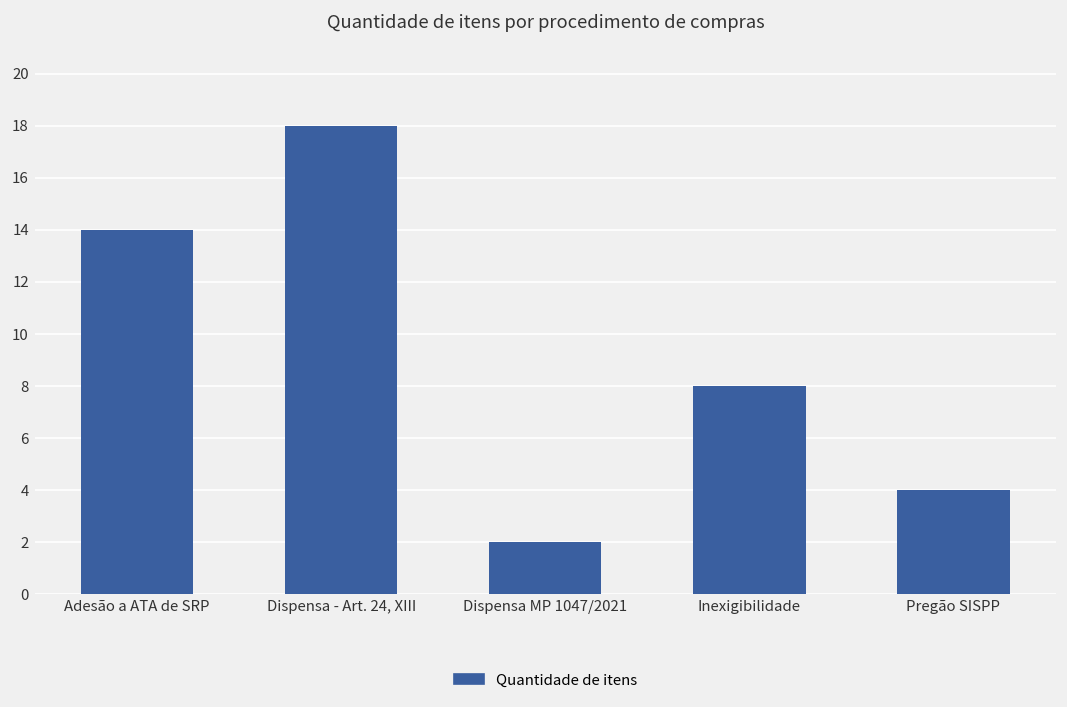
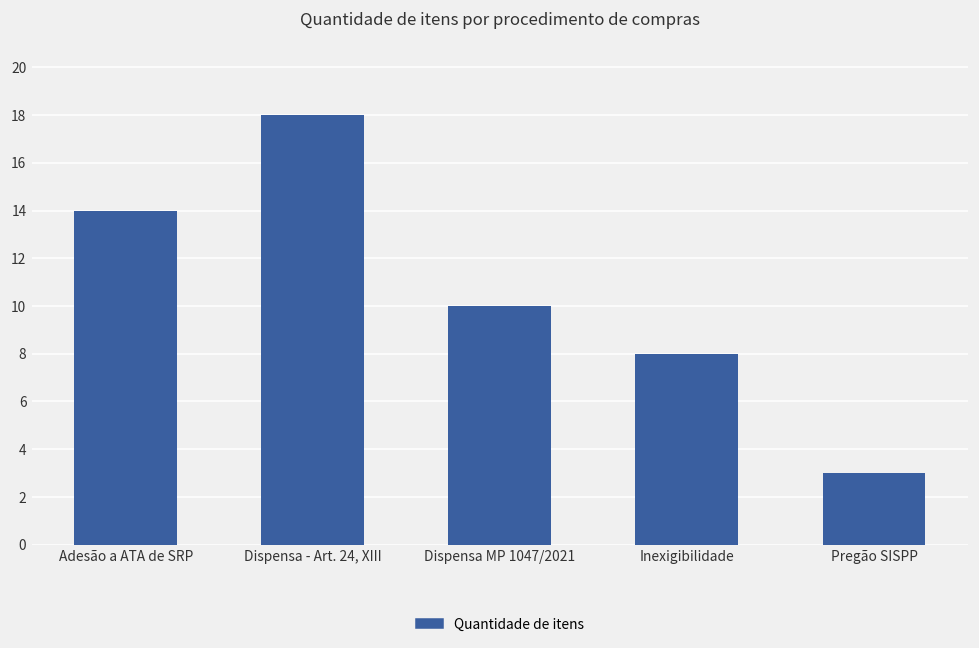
Dispensa MP 1047/2021: 2 -> 10
Pregão SISPP: 4 -> 3
